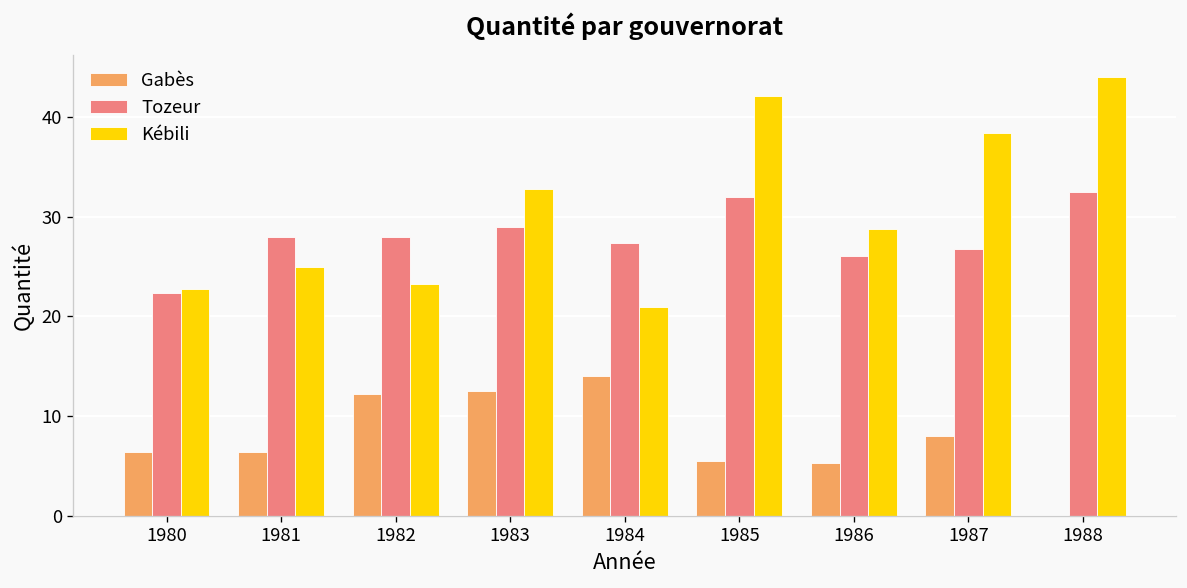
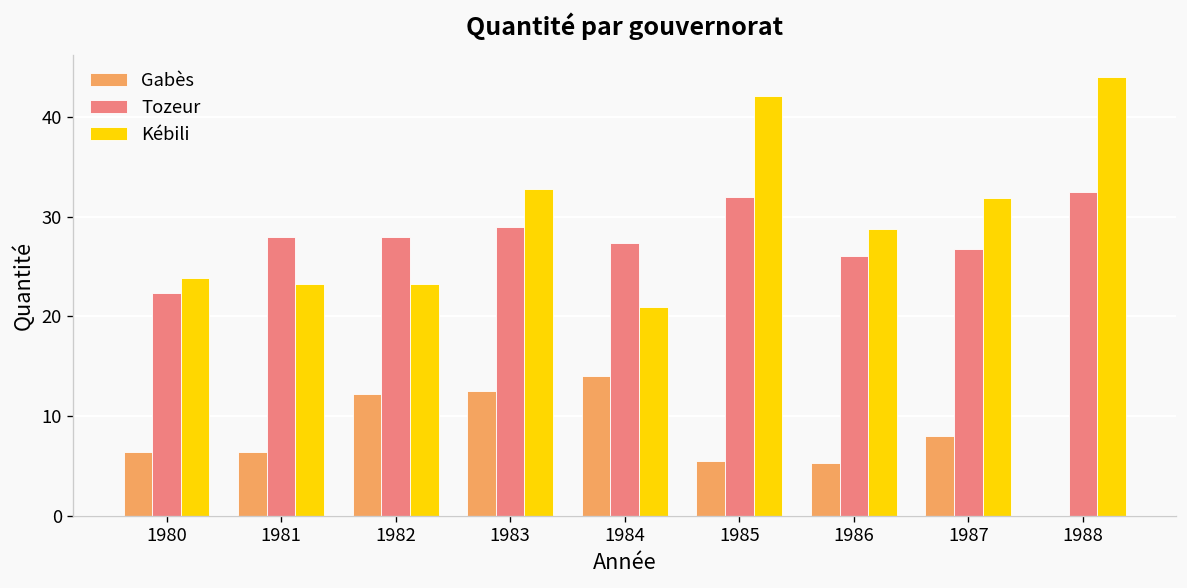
Kébili, 1980: 23 -> 24
Kébili, 1981: 25 -> 23
Kébili, 1987: 38 -> 32
